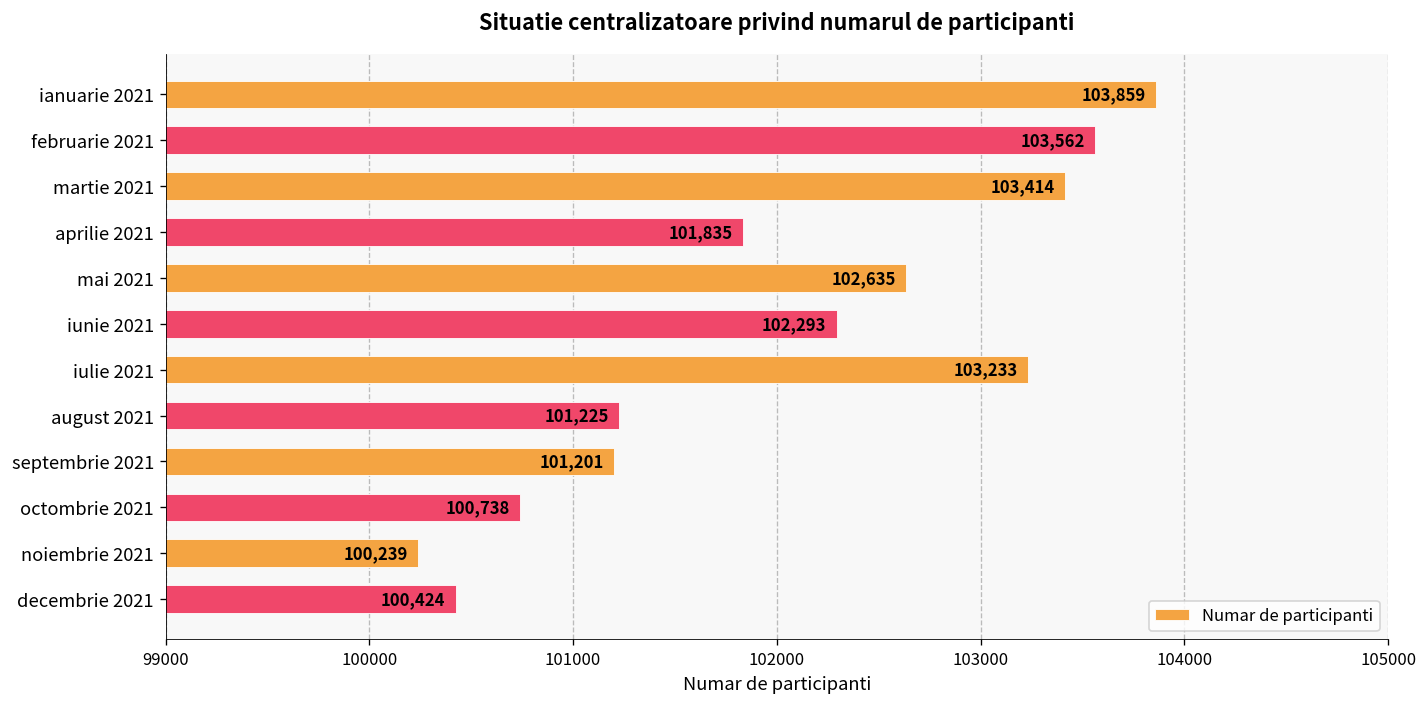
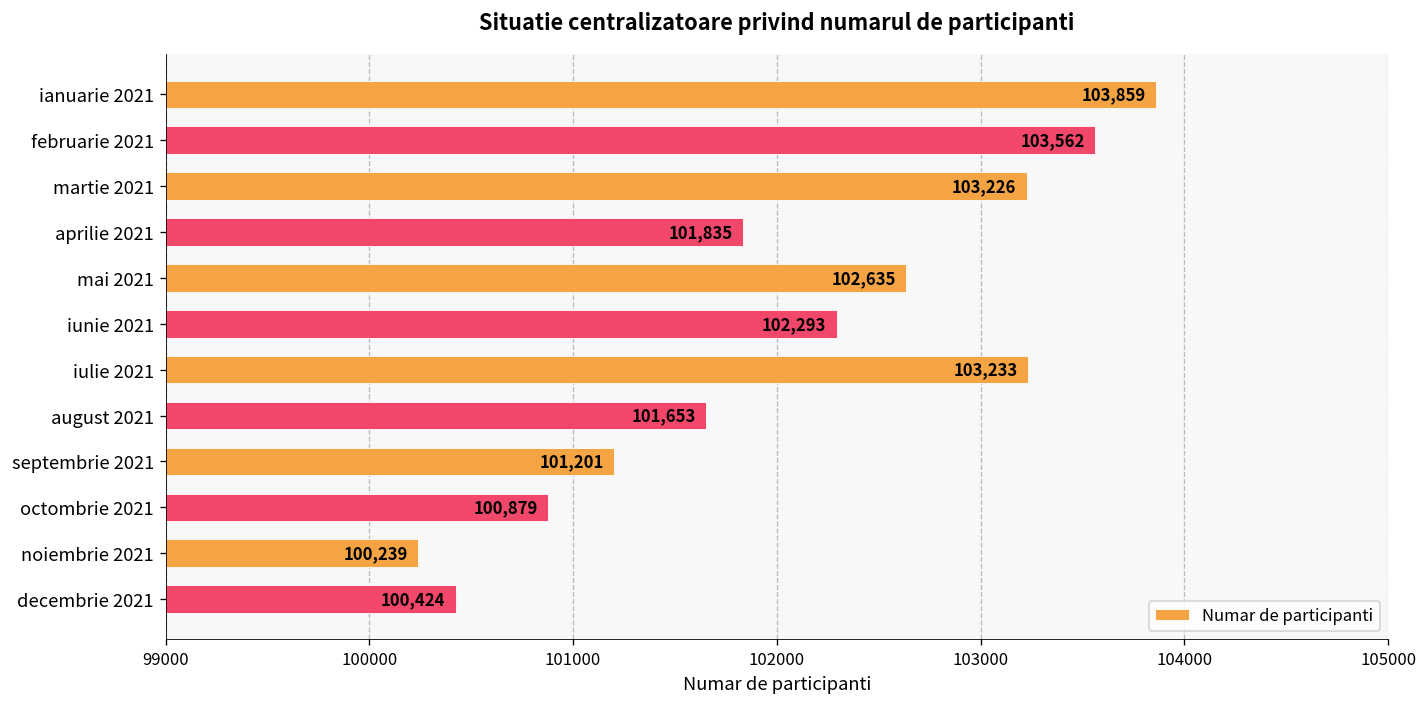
martie 2021: 103,414 -> 103,226
august 2021: 101,225 -> 101,653
octombrie 2021: 100,738 -> 100,879
